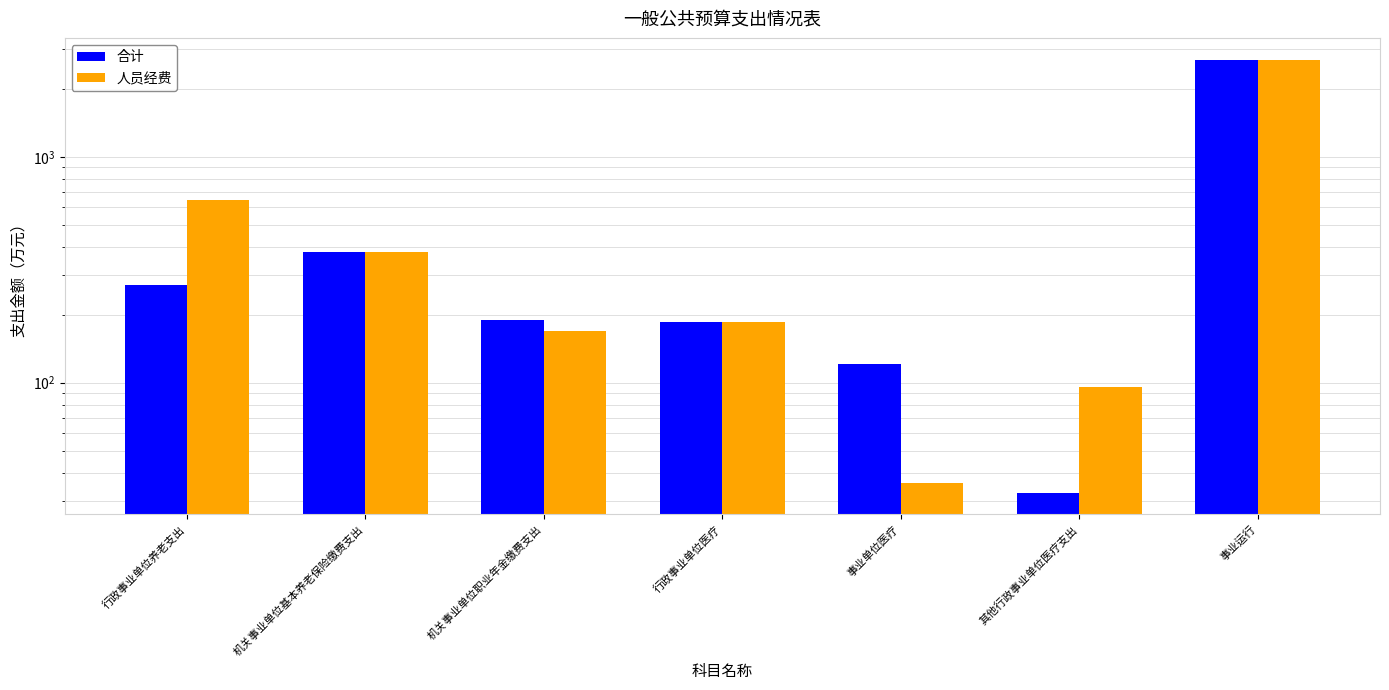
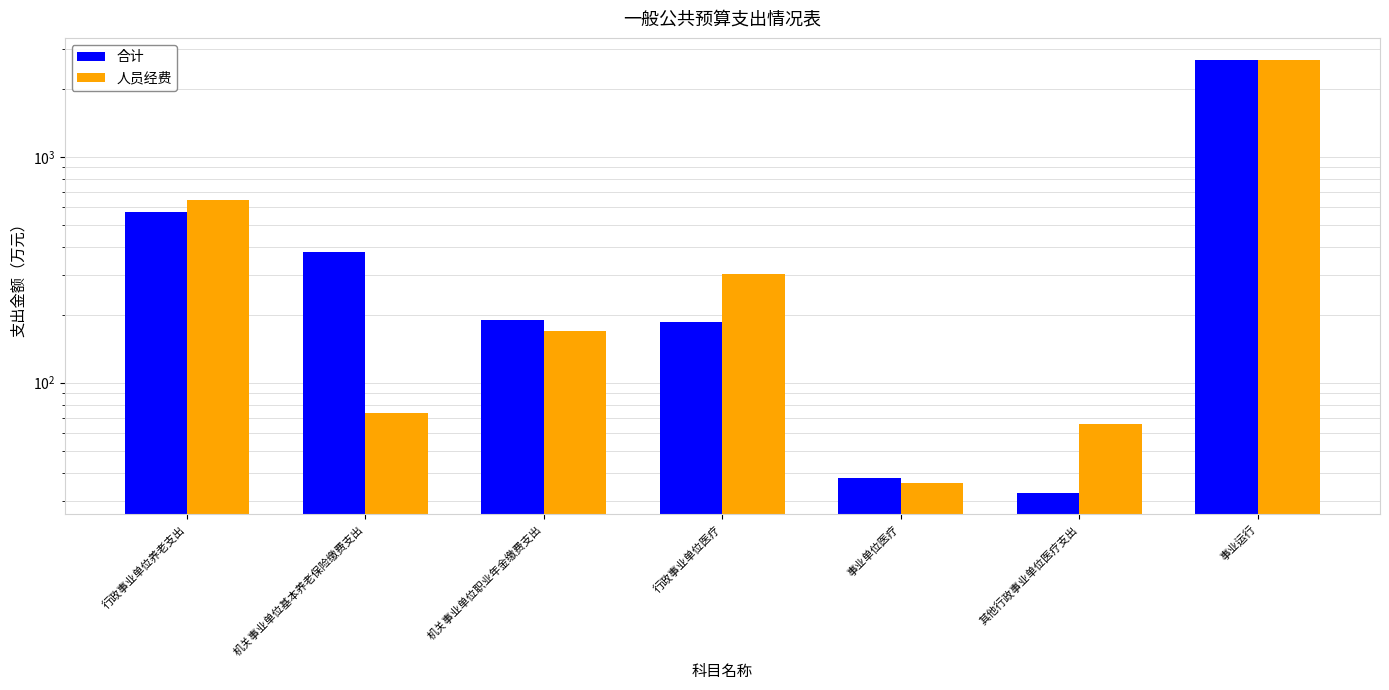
合计, 行政事业单位养老支出: 270 -> 570
人员经费, 机关事业单位基本养老保险缴费支出: 380 -> 73
人员经费, 行政事业单位医疗: 190 -> 300
合计, 事业单位医疗: 120 -> 38
人员经费, 其他行政事业单位医疗支出: 96 -> 65
